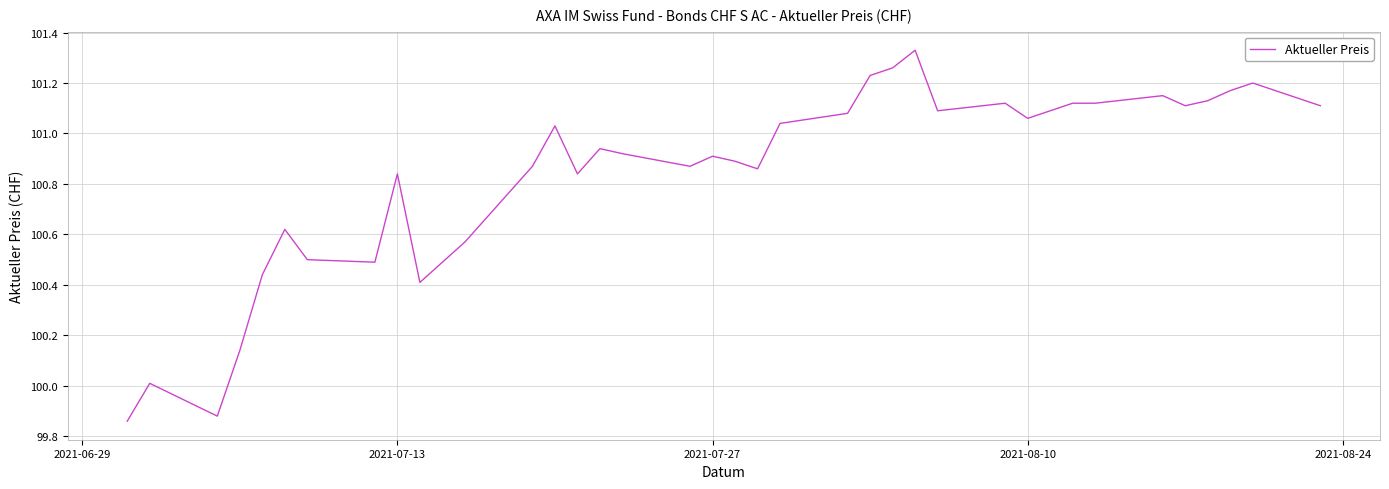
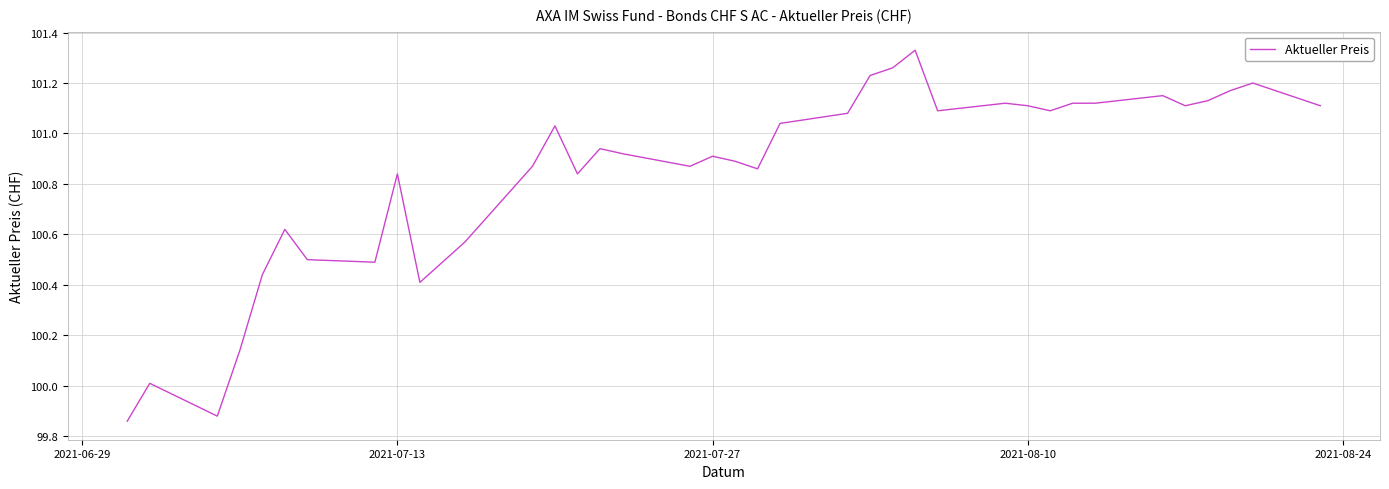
2021-08-10: 101.06 -> 101.11
